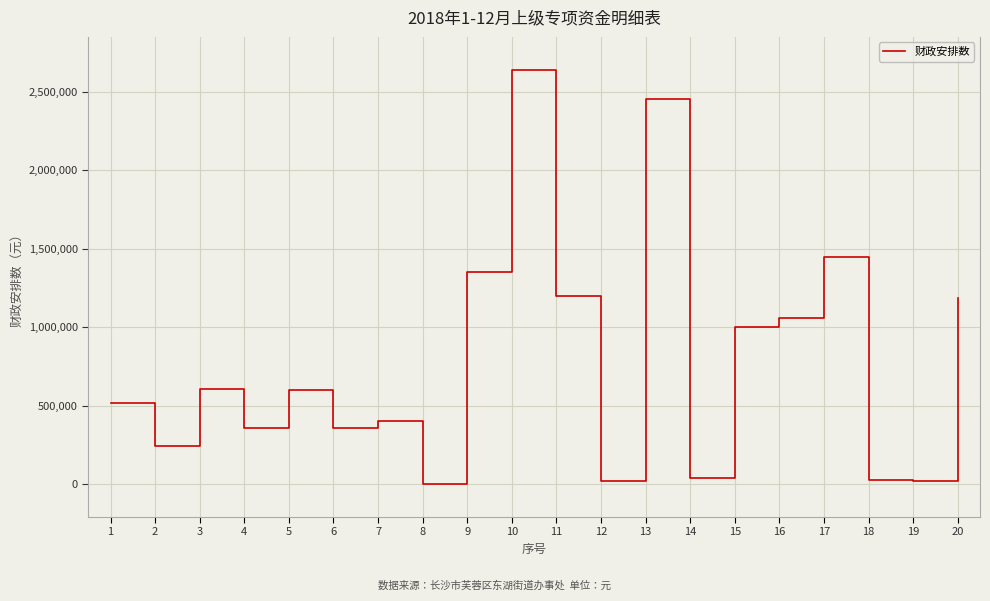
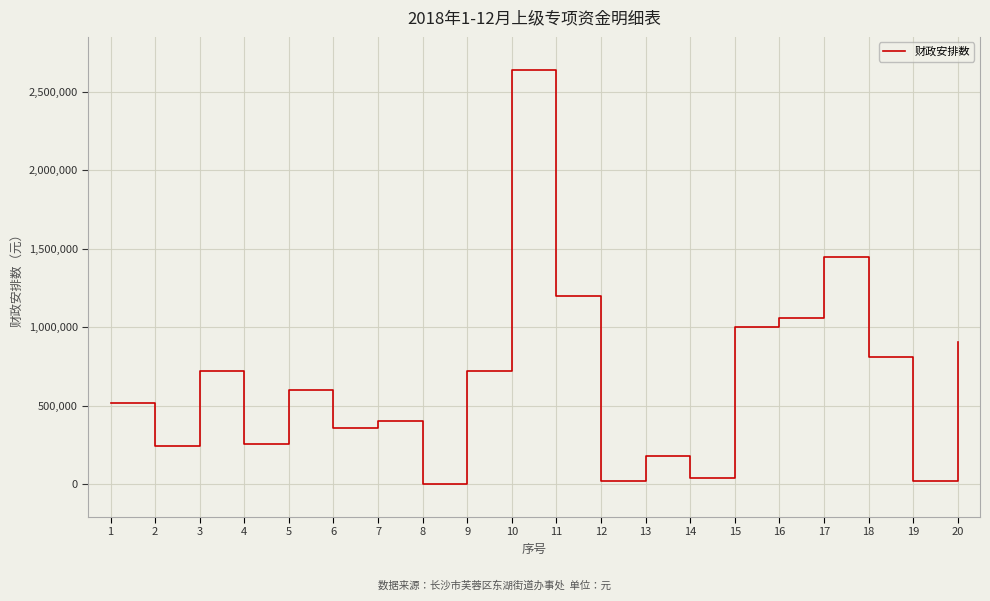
3: 610,000 -> 720,000
4: 360,000 -> 260,000
9: 1,350,000 -> 720,000
13: 2,450,000 -> 180,000
18: 20,000 -> 810,000
20: 1,190,000 -> 900,000
